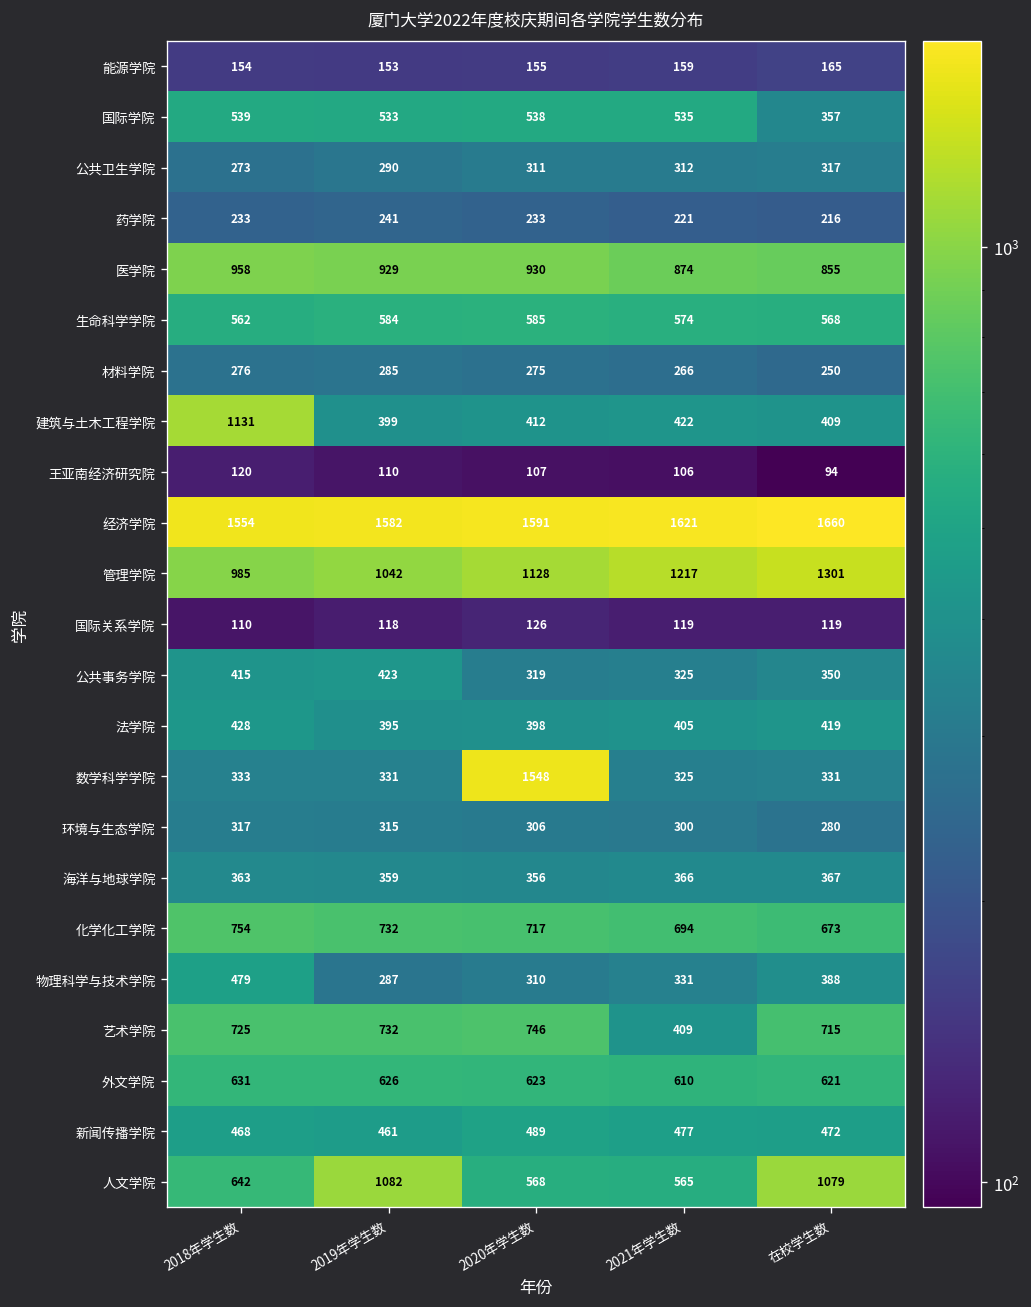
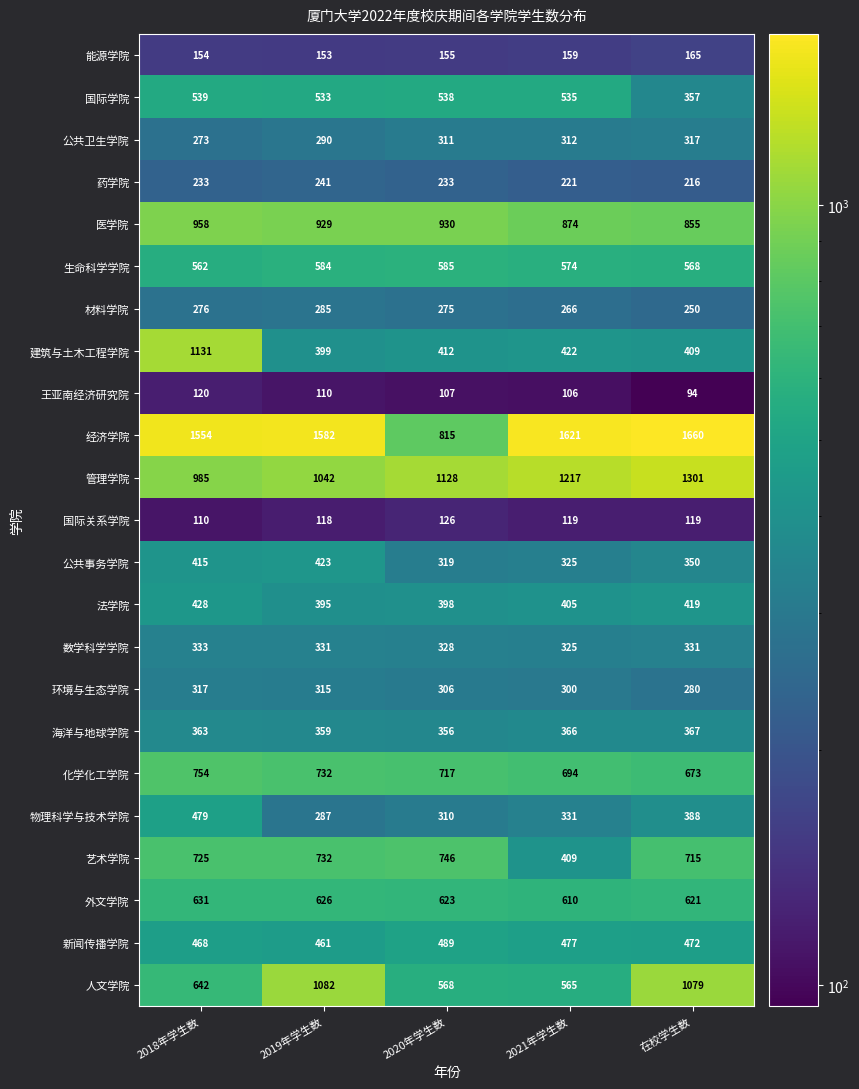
经济学院, 2020年学生数: 1591 -> 815
数学科学学院, 2020年学生数: 1548 -> 328
